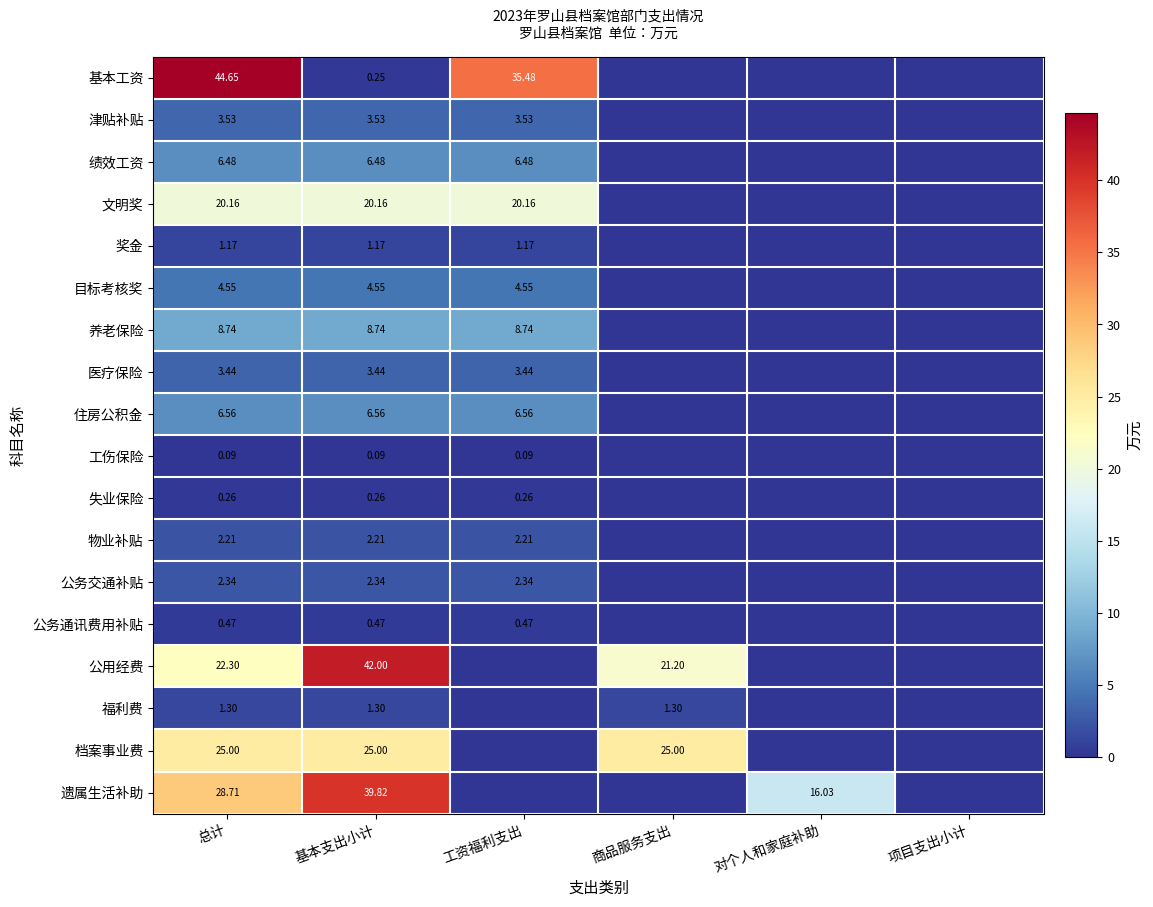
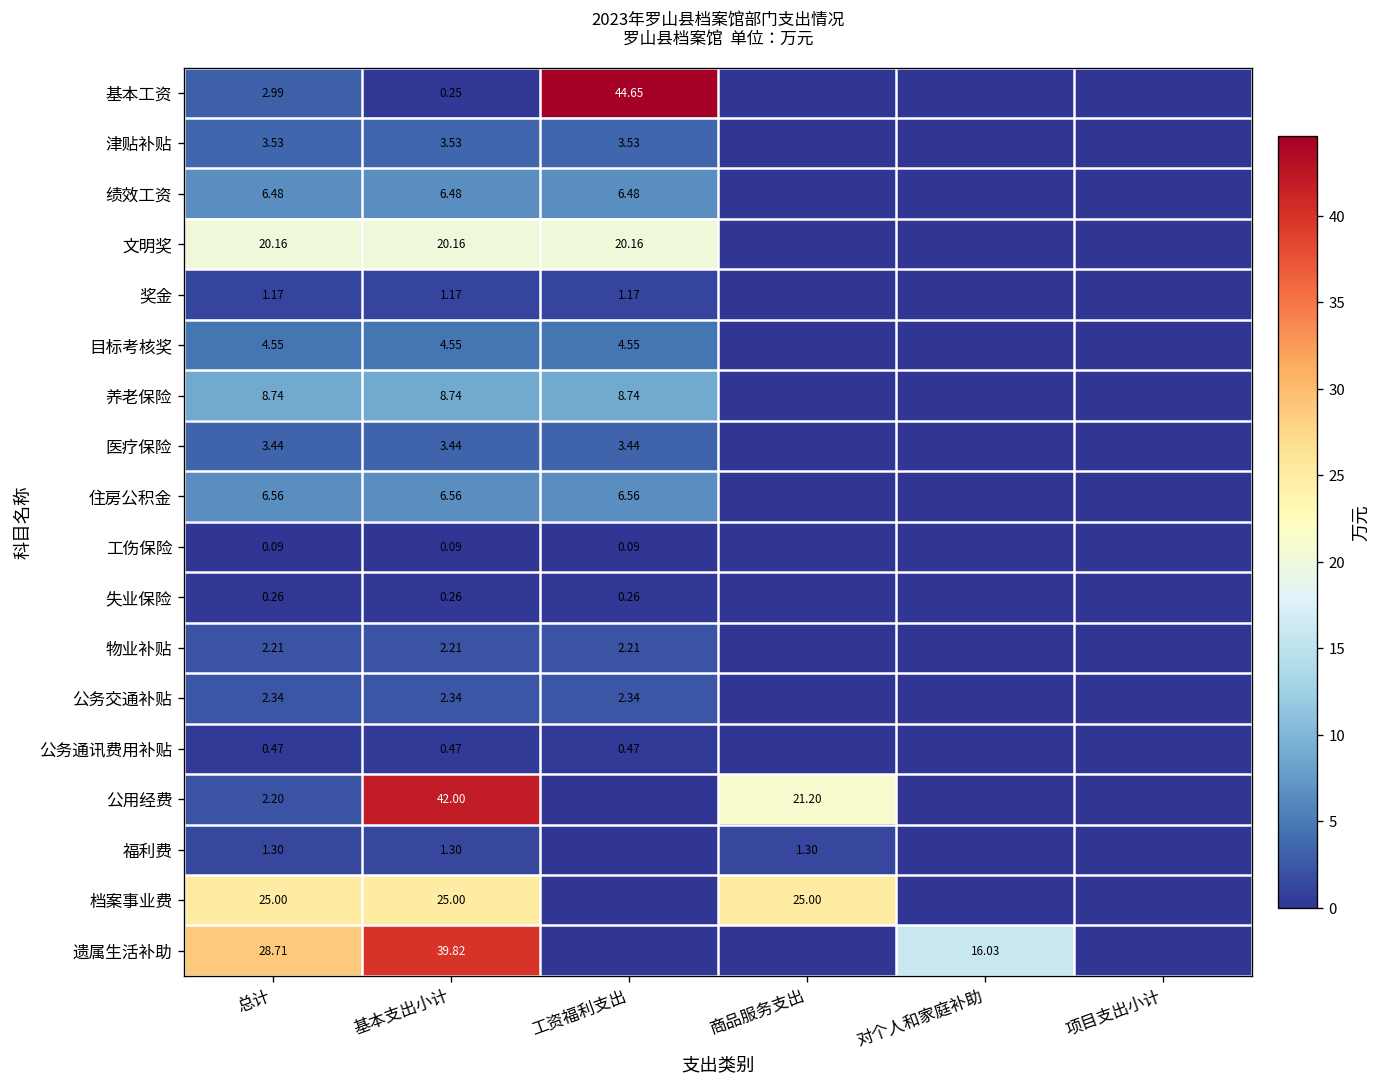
基本工资, 总计: 44.65 -> 2.99
基本工资, 工资福利支出: 35.48 -> 44.65
公用经费, 总计: 22.30 -> 2.20
